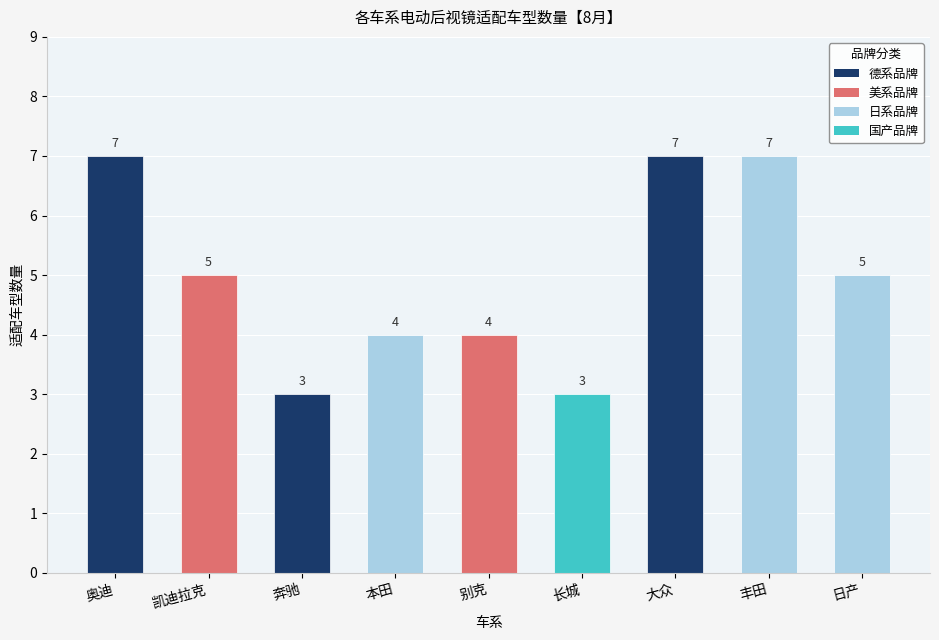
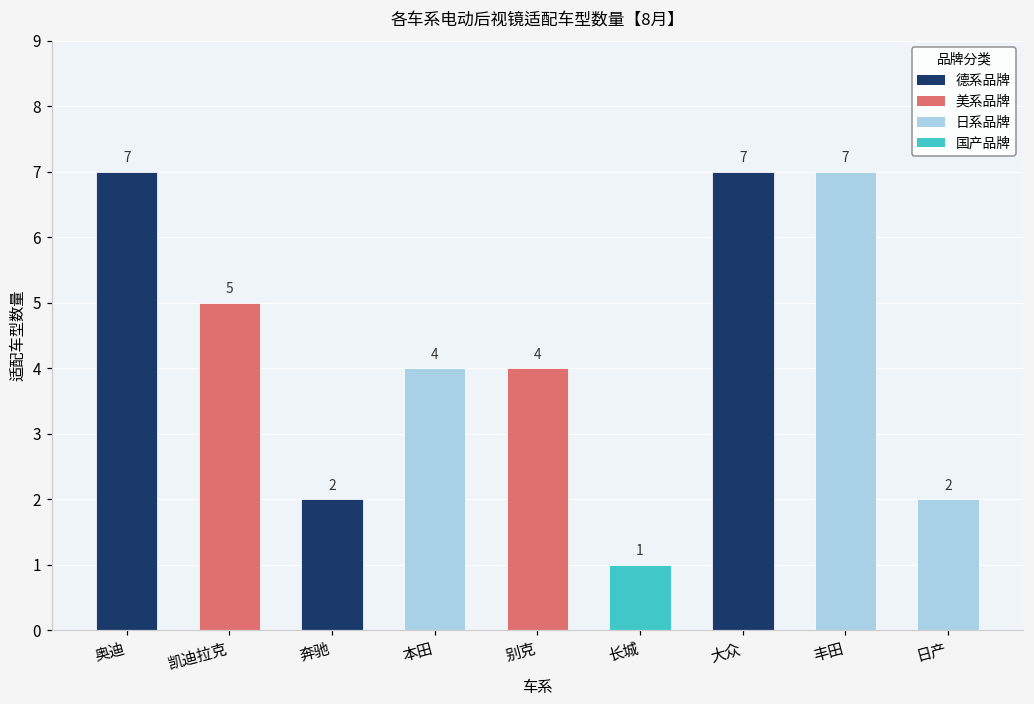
奔驰: 3 -> 2
长城: 3 -> 1
日产: 5 -> 2
